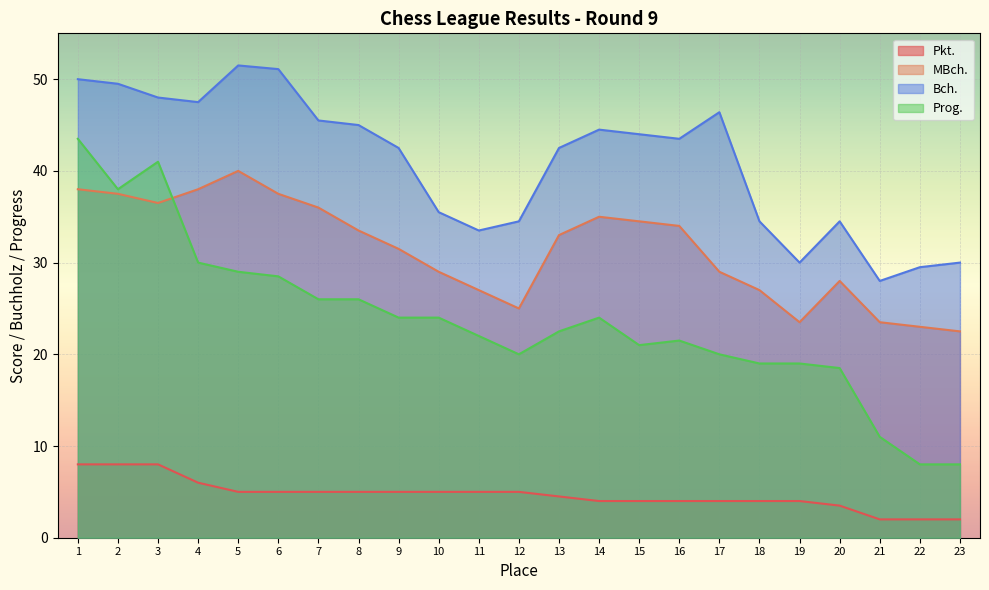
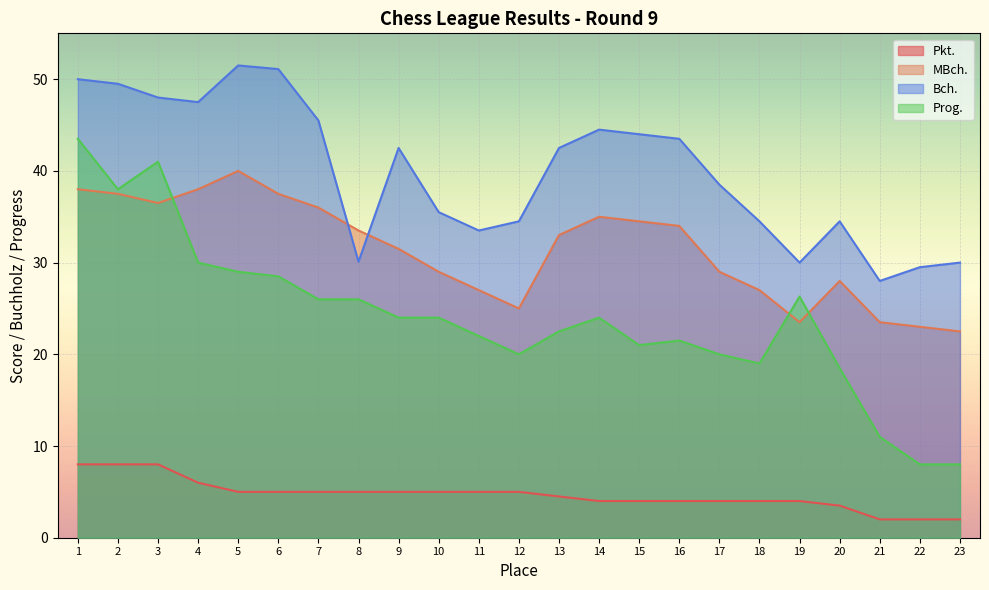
Bch., 8: 45 -> 30
Bch., 17: 46 -> 39
Prog., 19: 19 -> 26
